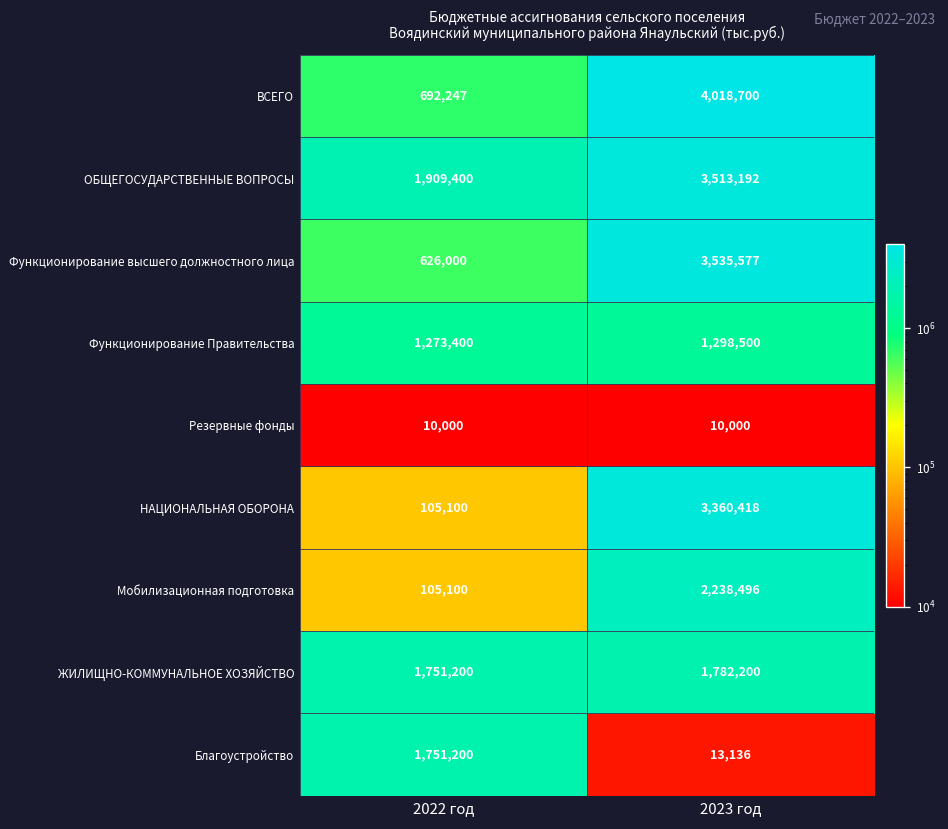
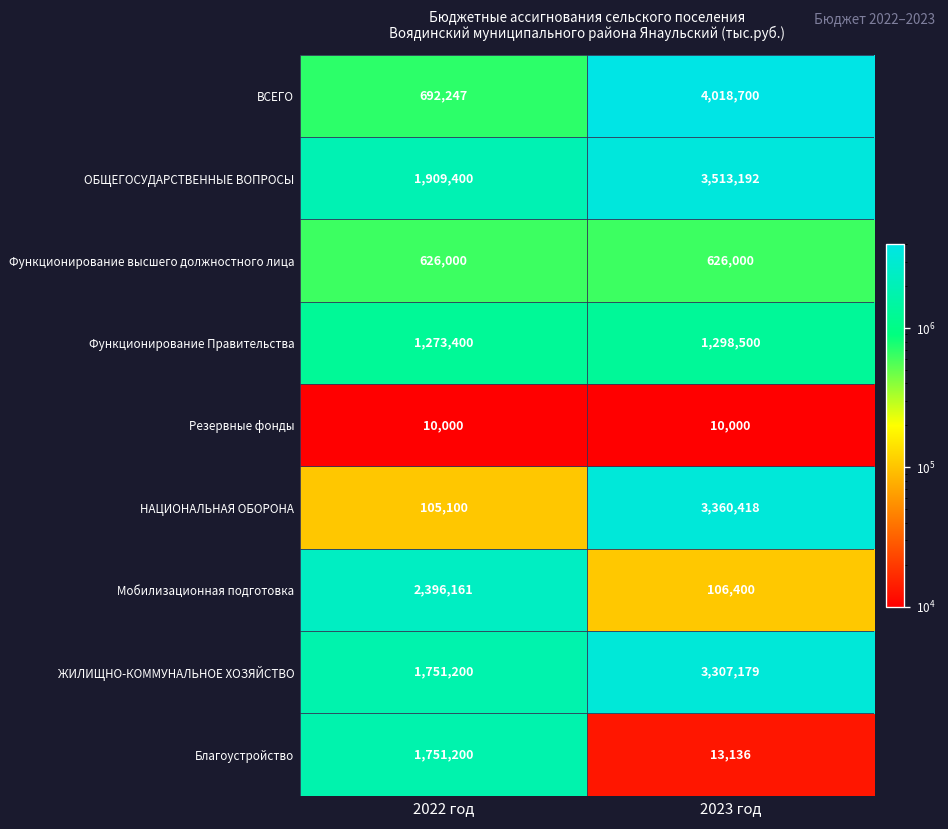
Функционирование высшего должностного лица, 2023 год: 3,535,577 -> 626,000
Мобилизационная подготовка, 2022 год: 105,100 -> 2,396,161
Мобилизационная подготовка, 2023 год: 2,238,496 -> 106,400
ЖИЛИЩНО-КОММУНАЛЬНОЕ ХОЗЯЙСТВО, 2023 год: 1,782,200 -> 3,307,179
